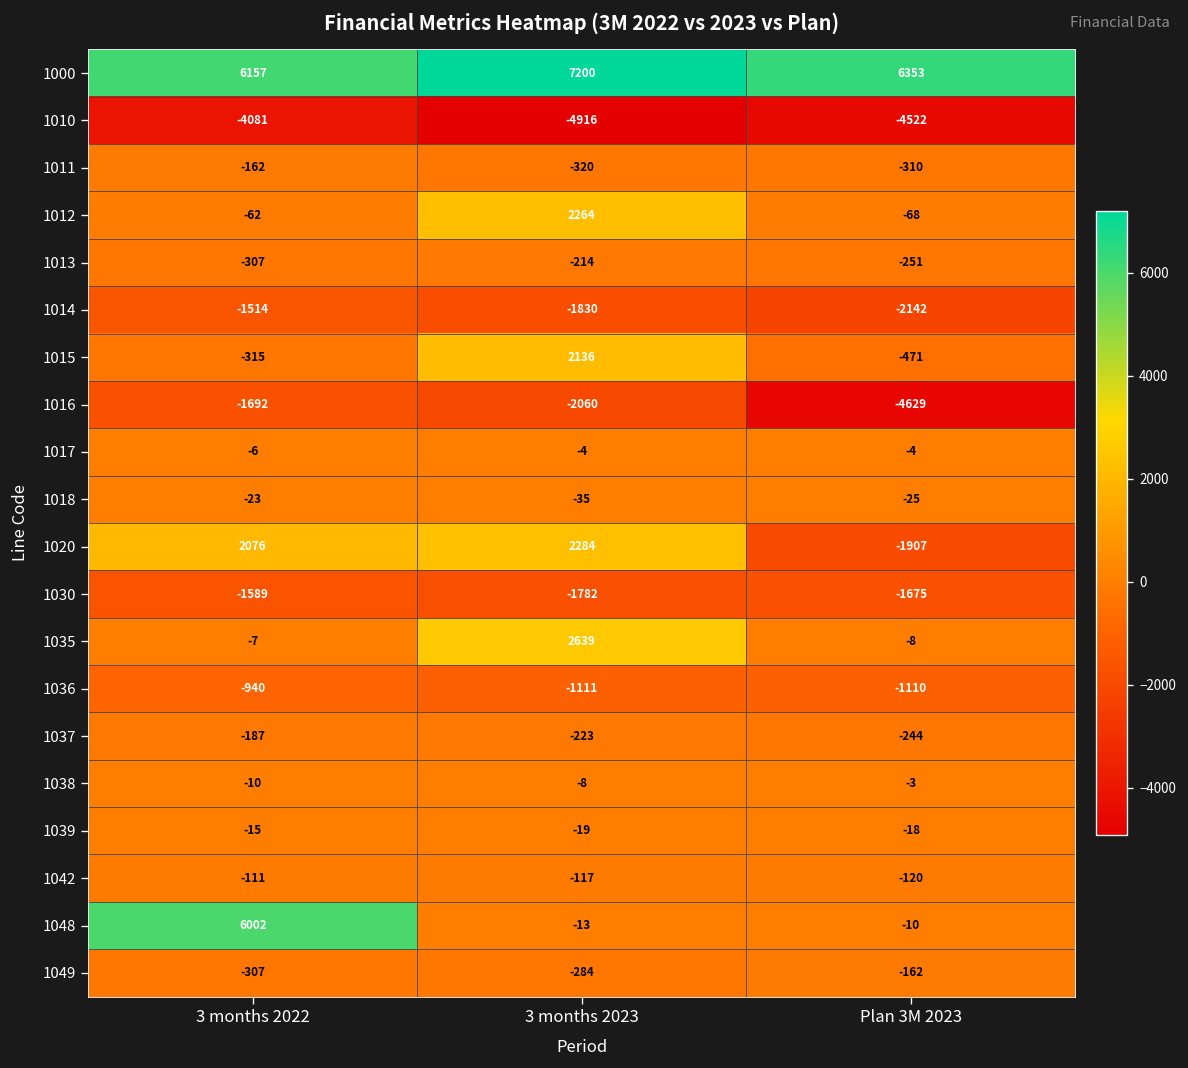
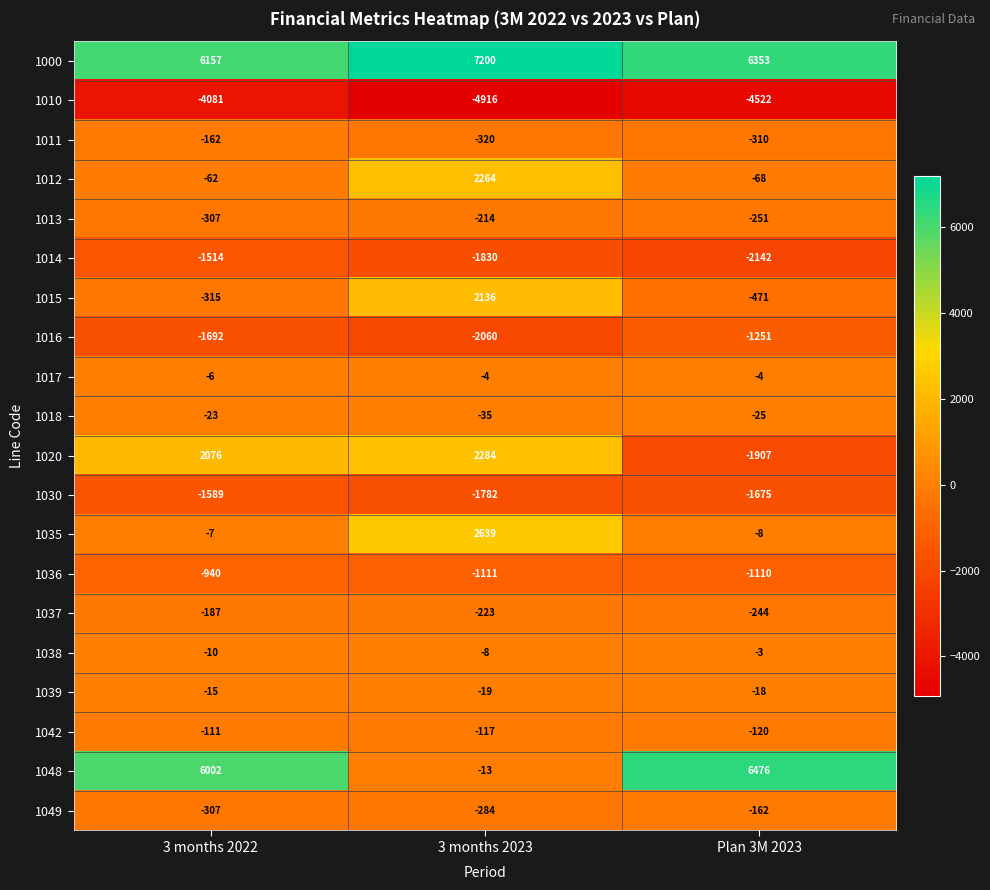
1016, Plan 3M 2023: -4629 -> -1251
1048, Plan 3M 2023: -10 -> 6476
